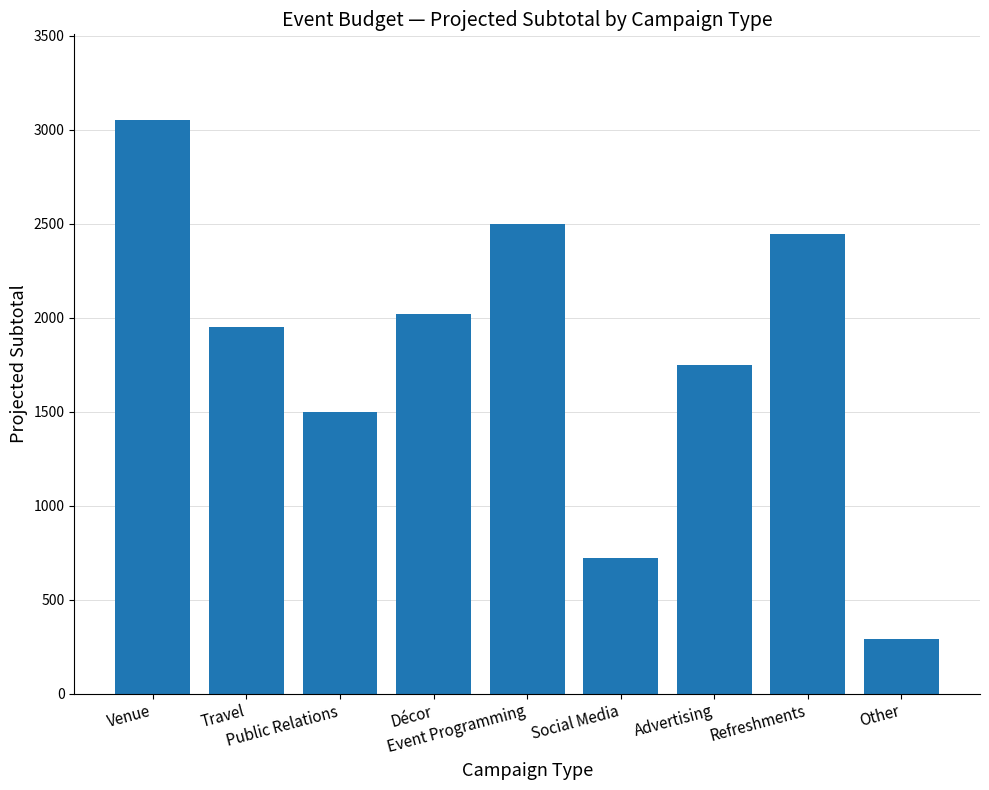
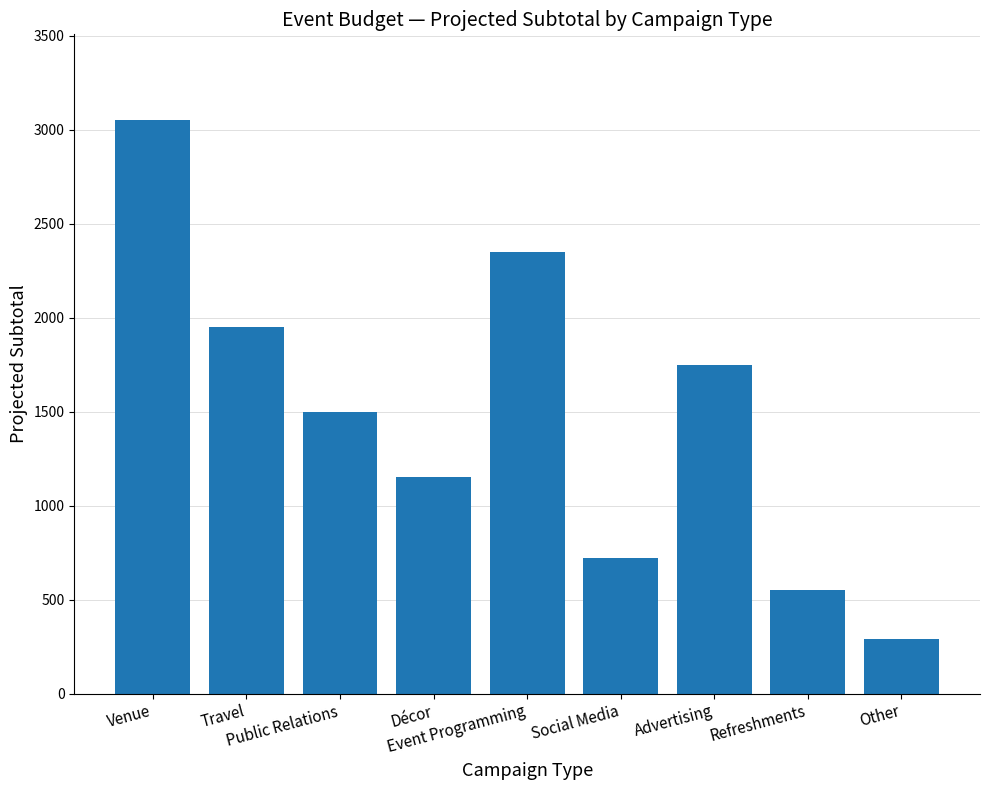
Décor: 2020 -> 1150
Event Programming: 2500 -> 2350
Refreshments: 2450 -> 550
